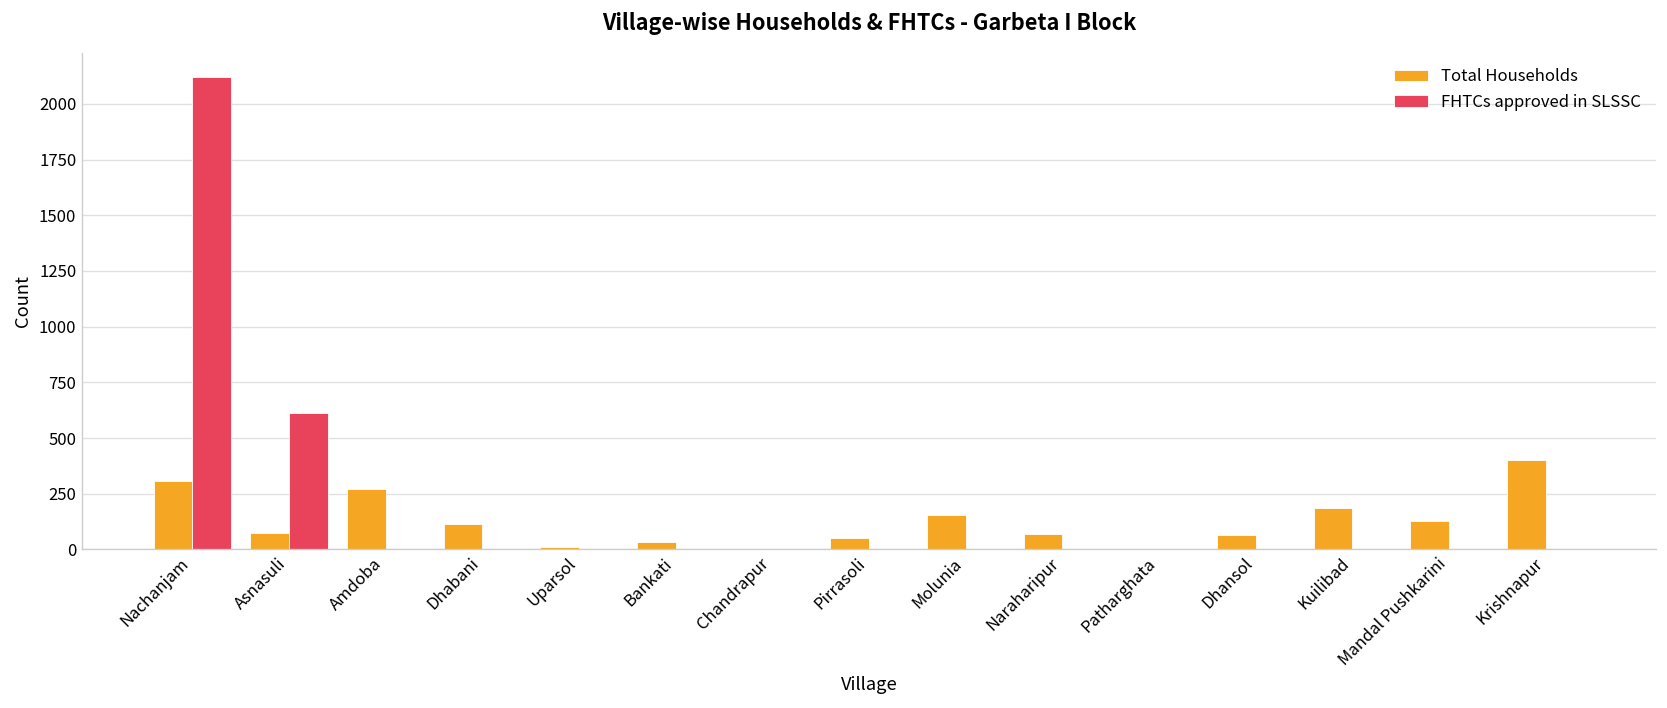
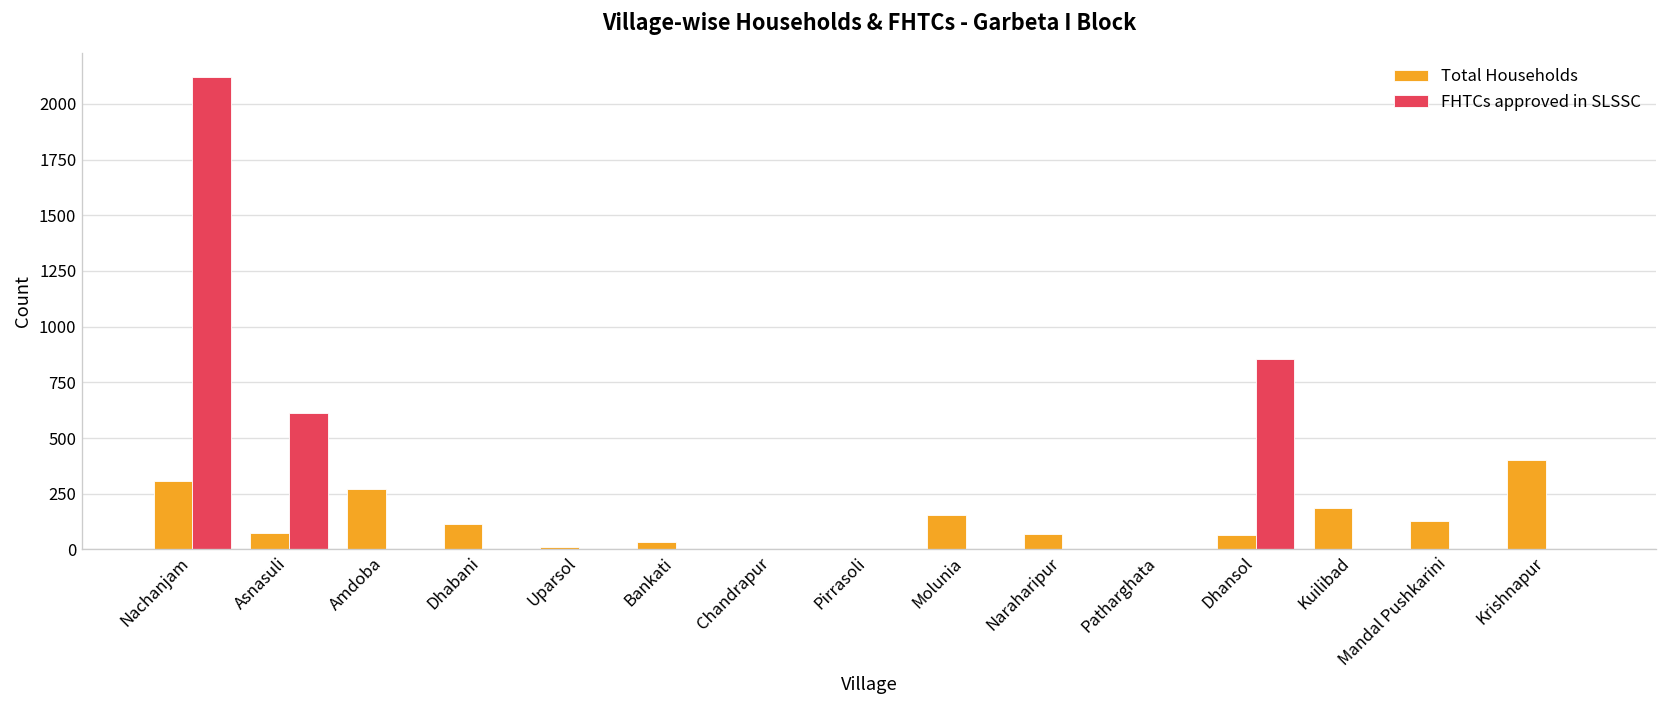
Total Households, Pirrasoli: 50 -> 0
FHTCs approved in SLSSC, Dhansol: 0 -> 860
